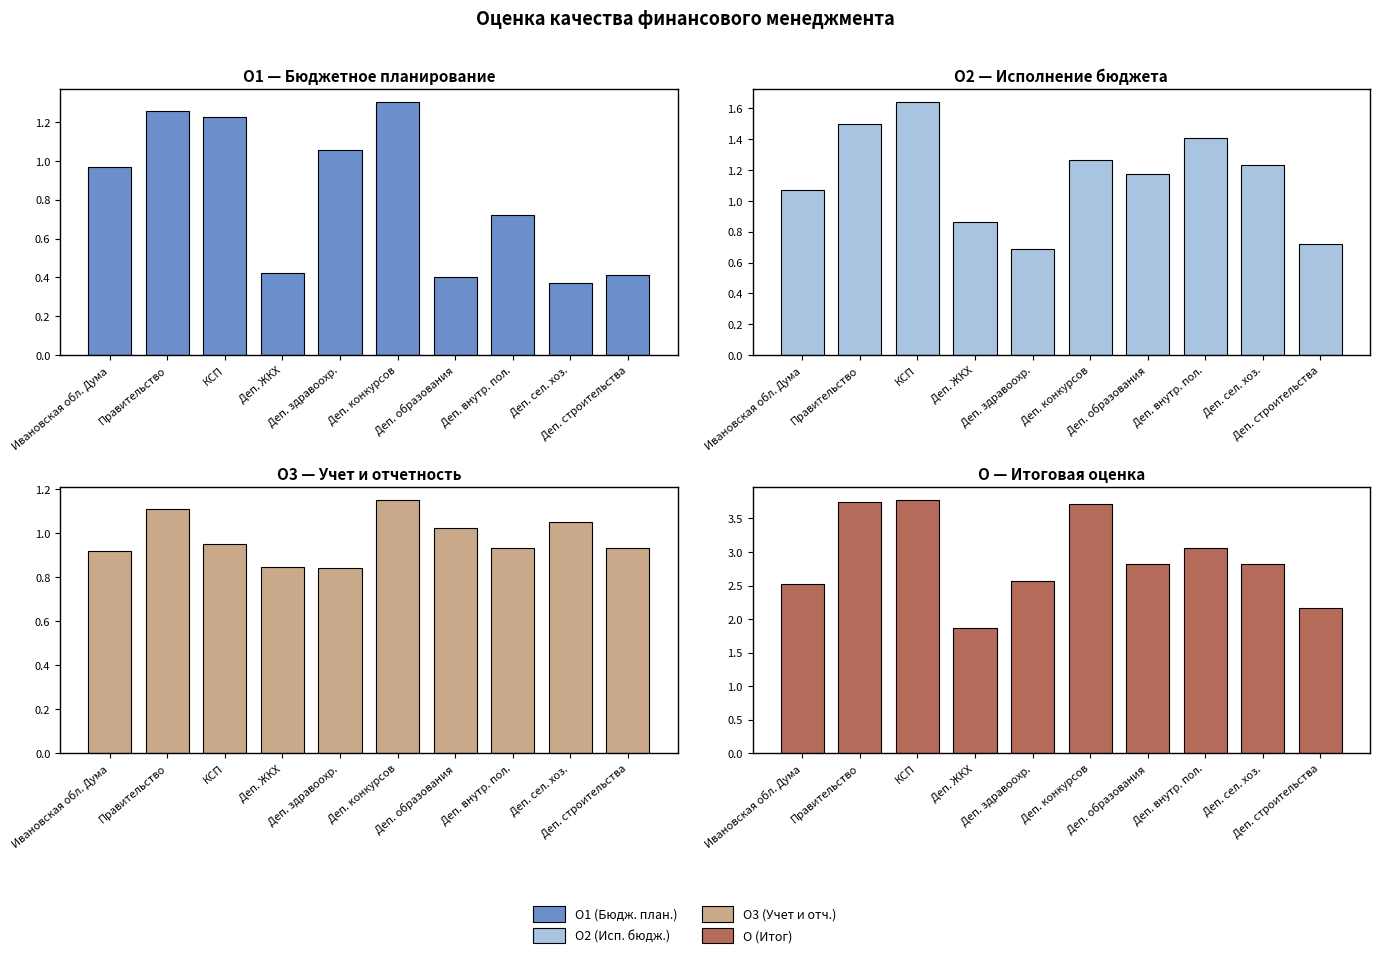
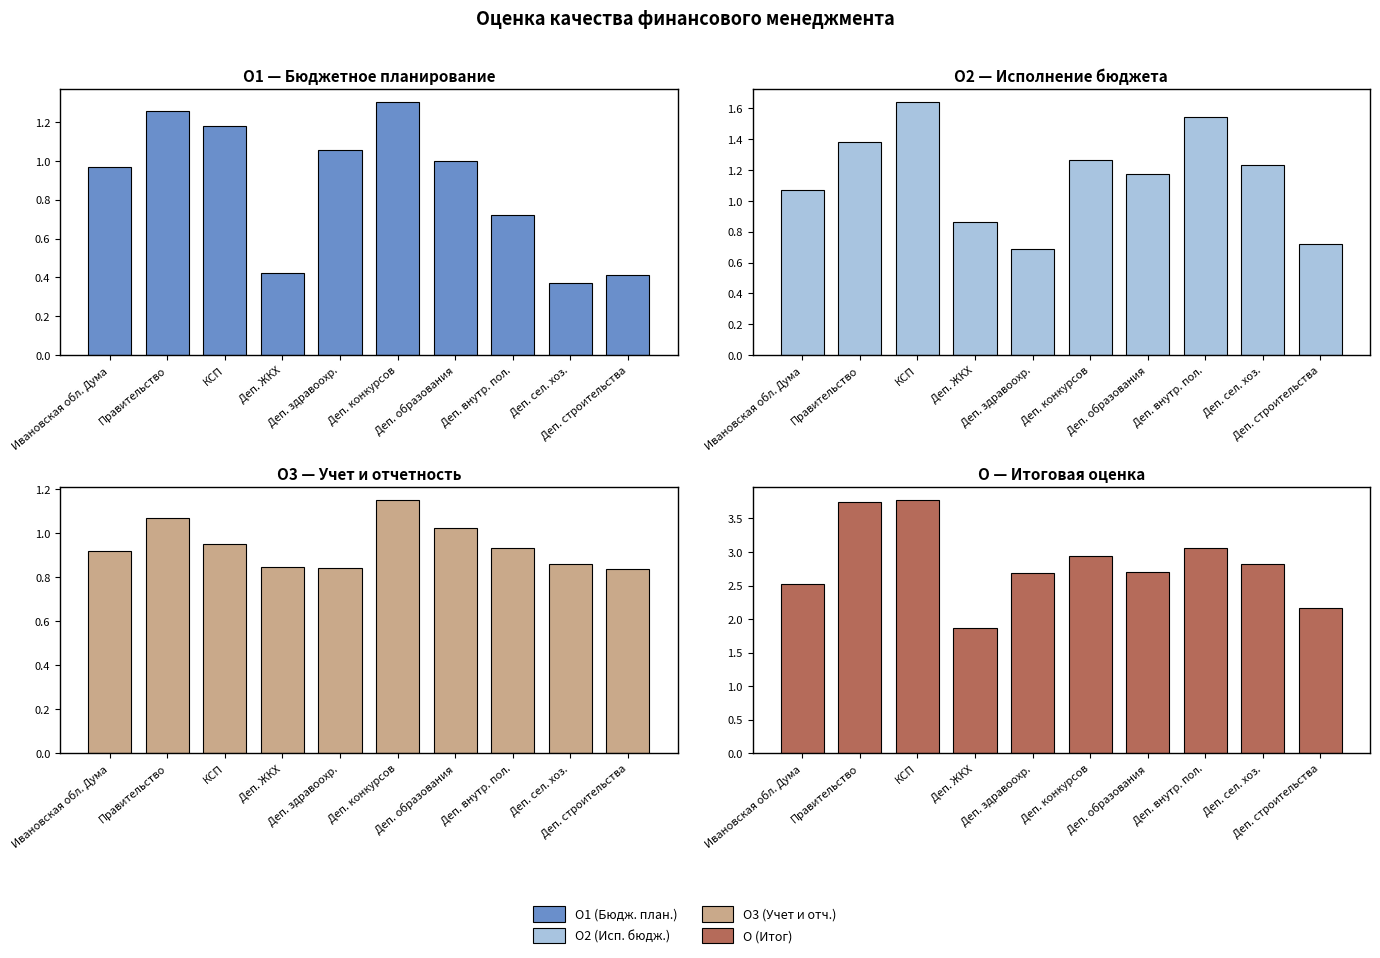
O1 — Бюджетное планирование, КСП: 1.23 -> 1.18
O1 — Бюджетное планирование, Деп. образования: 0.40 -> 1.00
O2 — Исполнение бюджета, Правительство: 1.50 -> 1.38
O2 — Исполнение бюджета, Деп. внутр. пол.: 1.41 -> 1.54
O3 — Учет и отчетность, Правительство: 1.11 -> 1.07
O3 — Учет и отчетность, Деп. сел. хоз.: 1.05 -> 0.86
O3 — Учет и отчетность, Деп. строительства: 0.93 -> 0.84
O — Итоговая оценка, Деп. здравоохр.: 2.6 -> 2.7
O — Итоговая оценка, Деп. конкурсов: 3.7 -> 2.9
O — Итоговая оценка, Деп. образования: 2.8 -> 2.7
